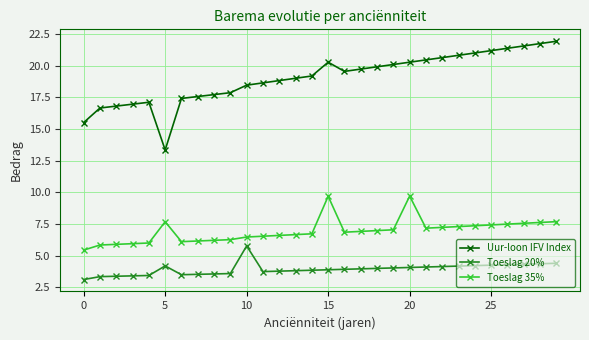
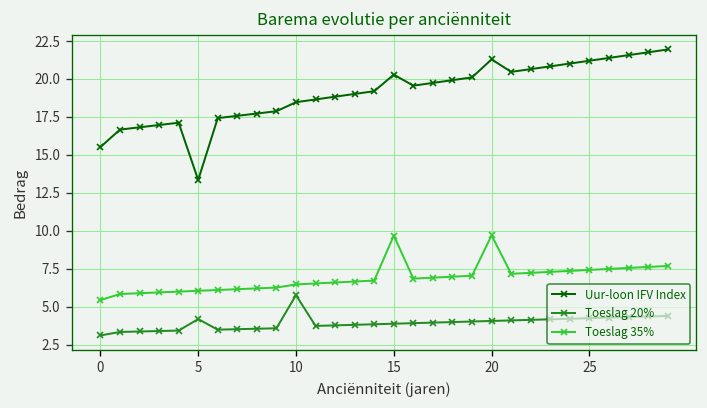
Toeslag 35%, 5: 7.7 -> 6.0
Uur-loon IFV Index, 20: 20.3 -> 21.3
